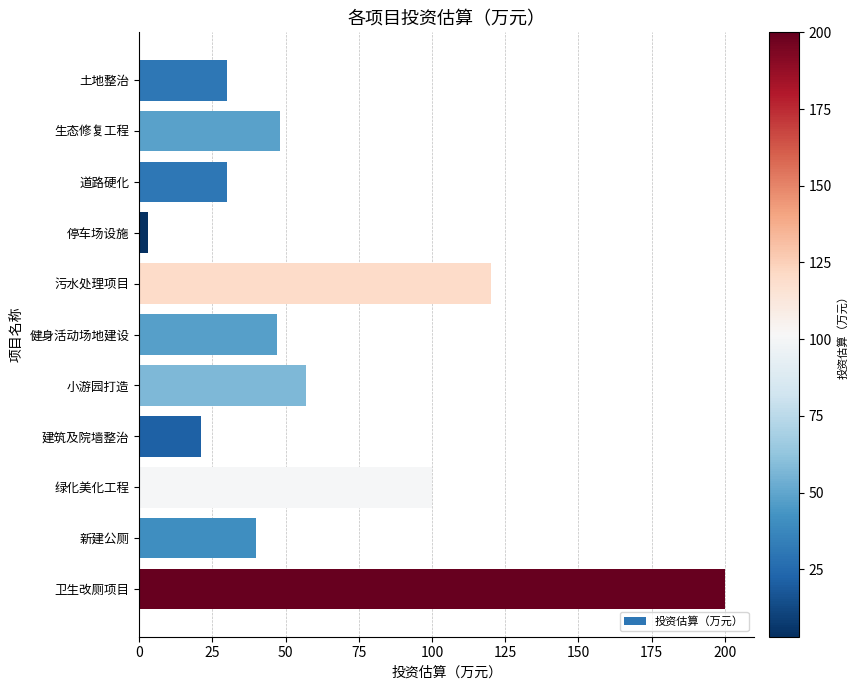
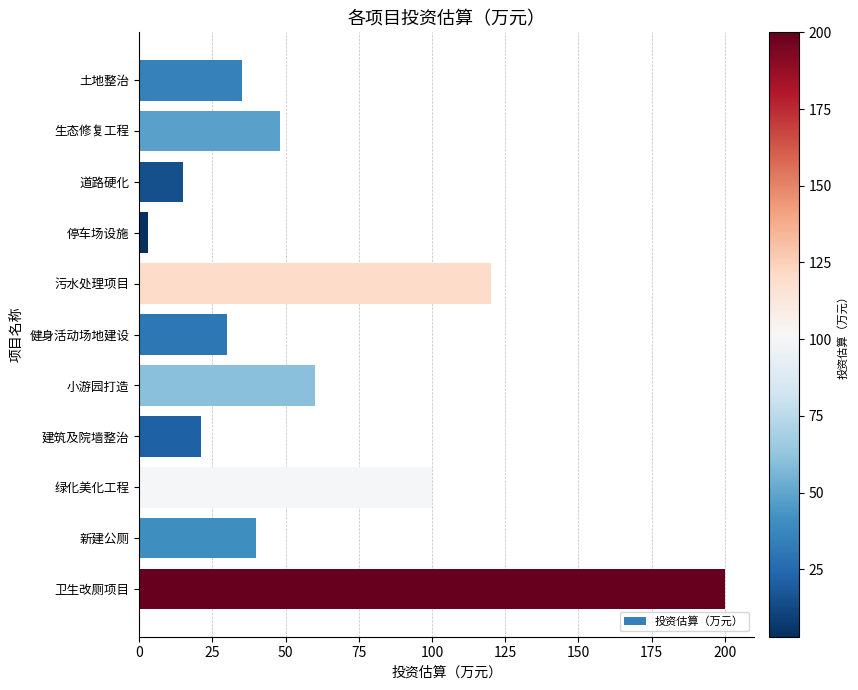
土地整治: 30 -> 35
道路硬化: 30 -> 15
健身活动场地建设: 47 -> 30
小游园打造: 57 -> 60
